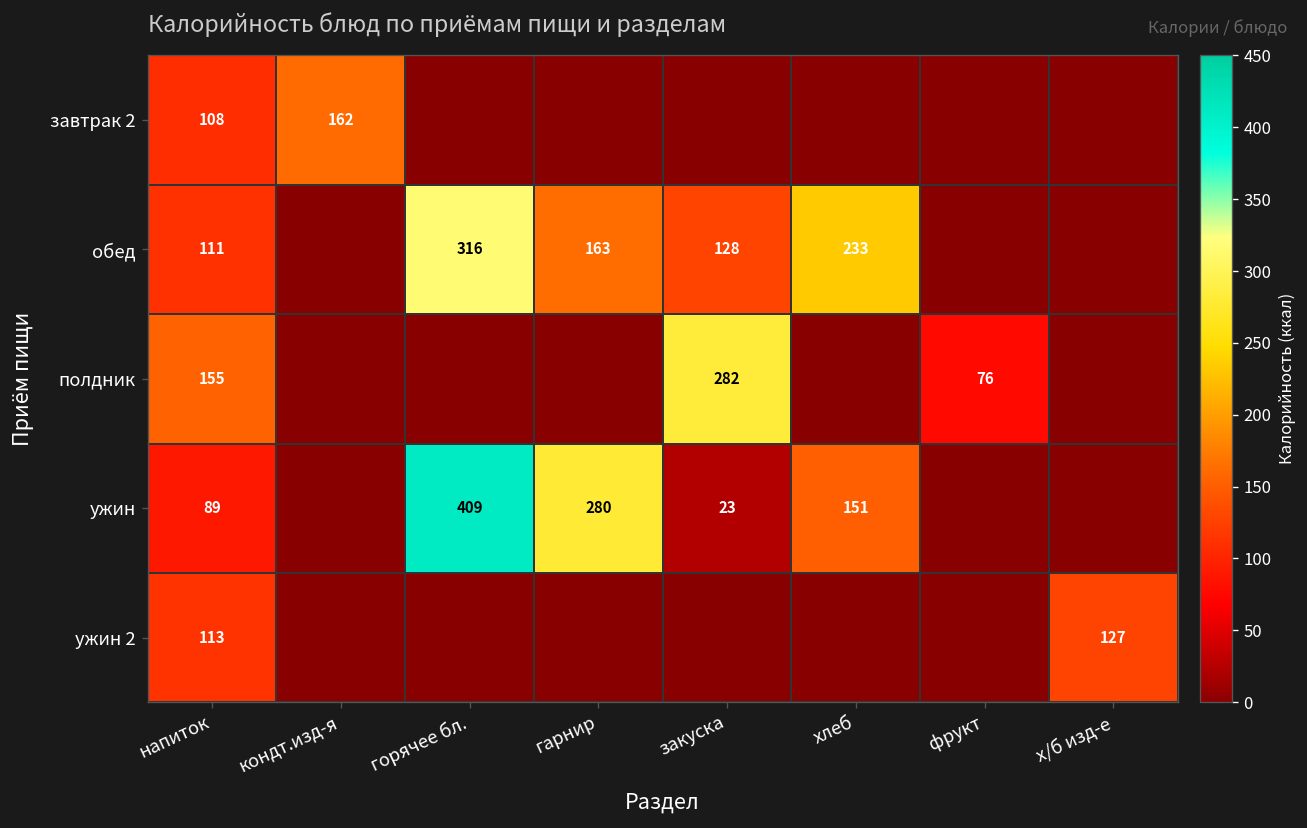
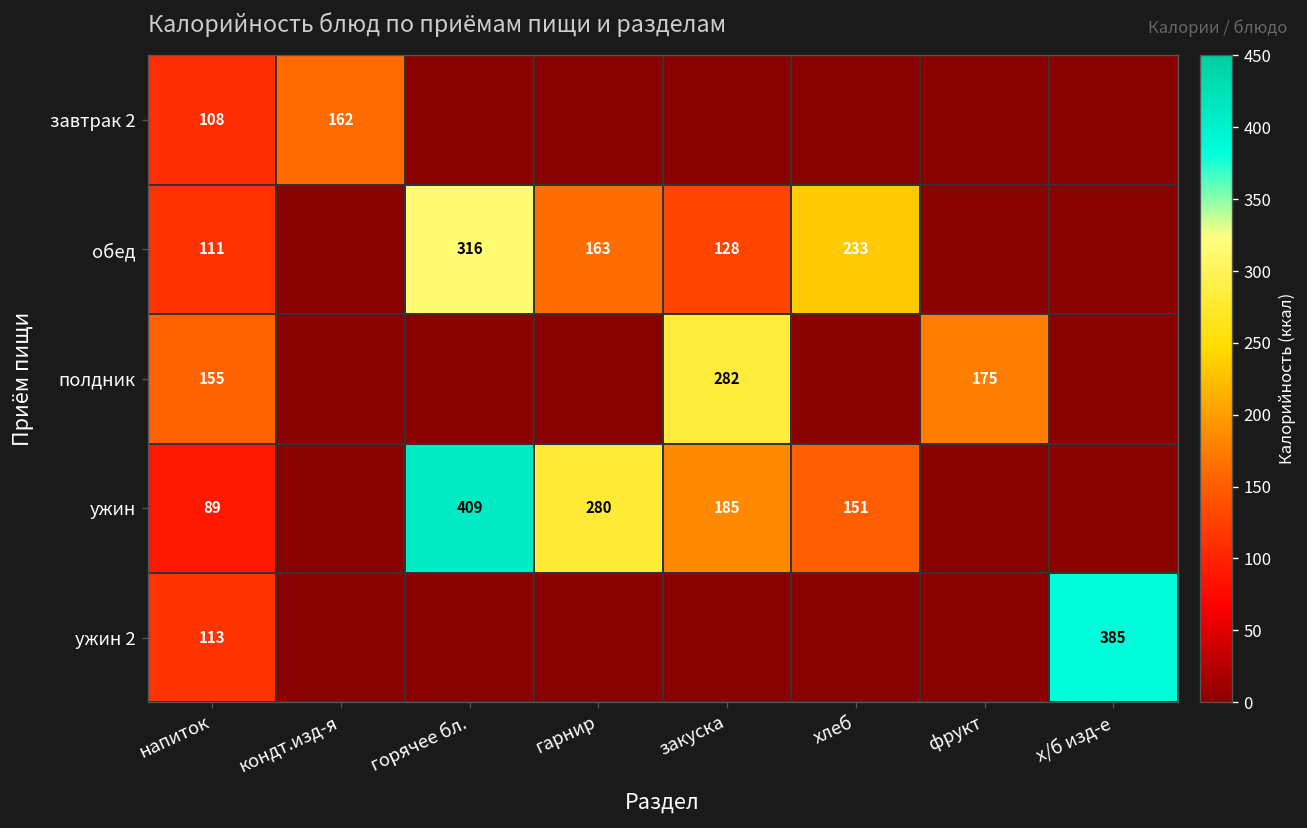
полдник, фрукт: 76 -> 175
ужин, закуска: 23 -> 185
ужин 2, х/б изд-е: 127 -> 385
